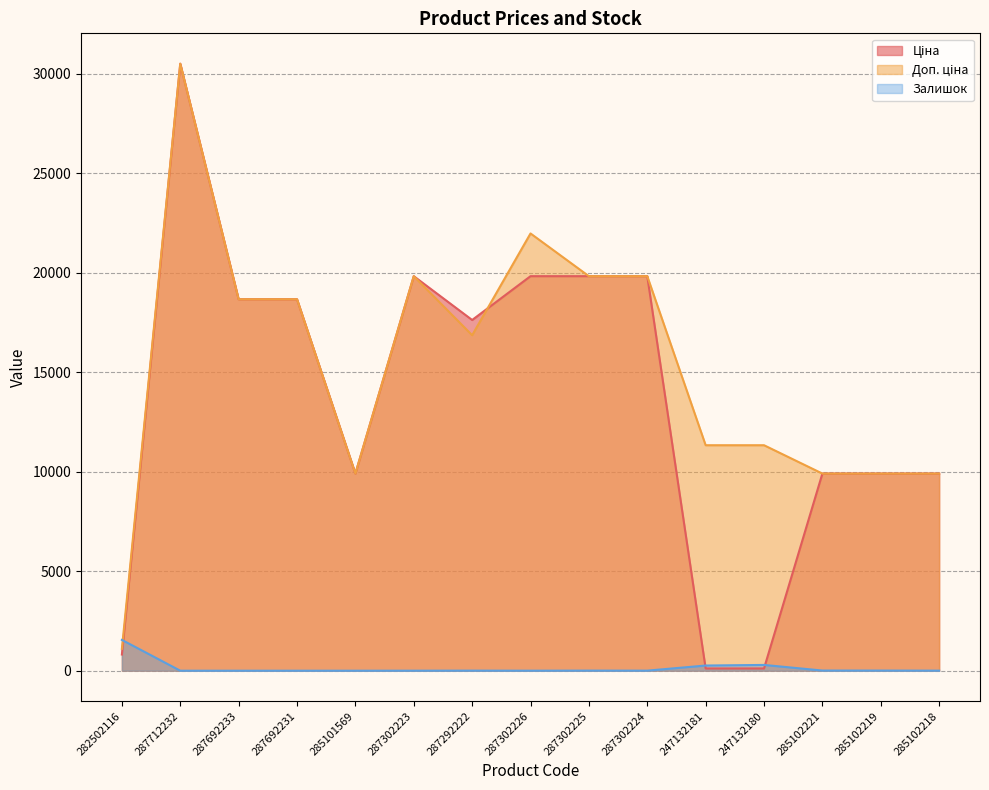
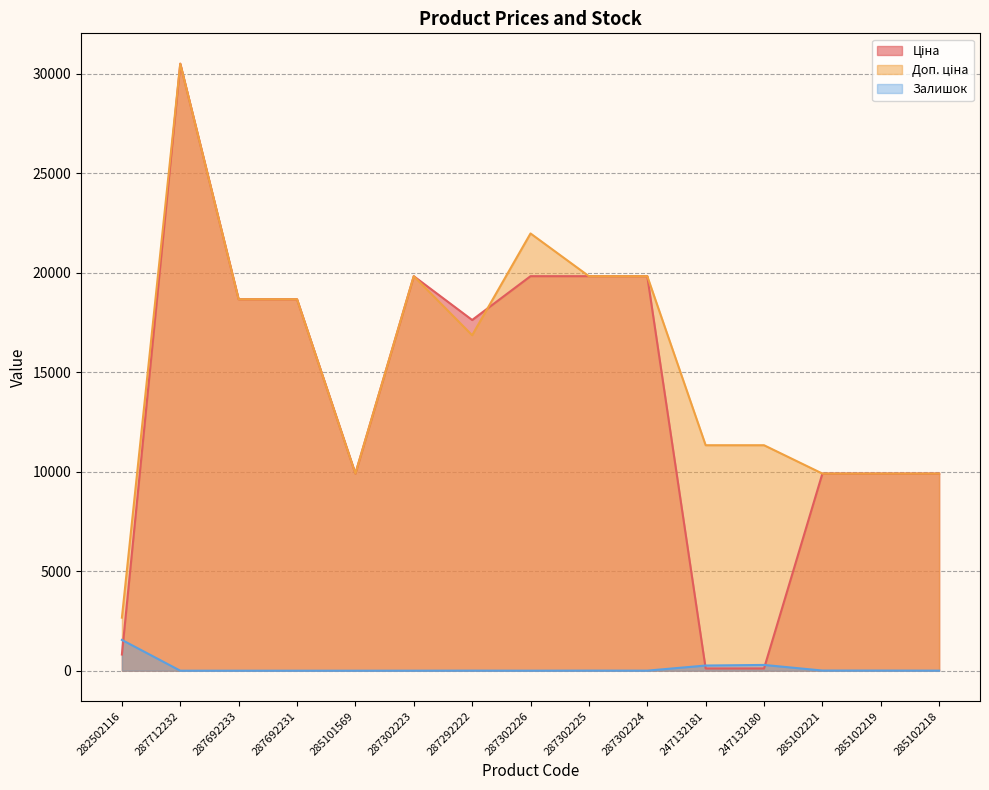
Доп. ціна, 282502116: 1100 -> 2700
